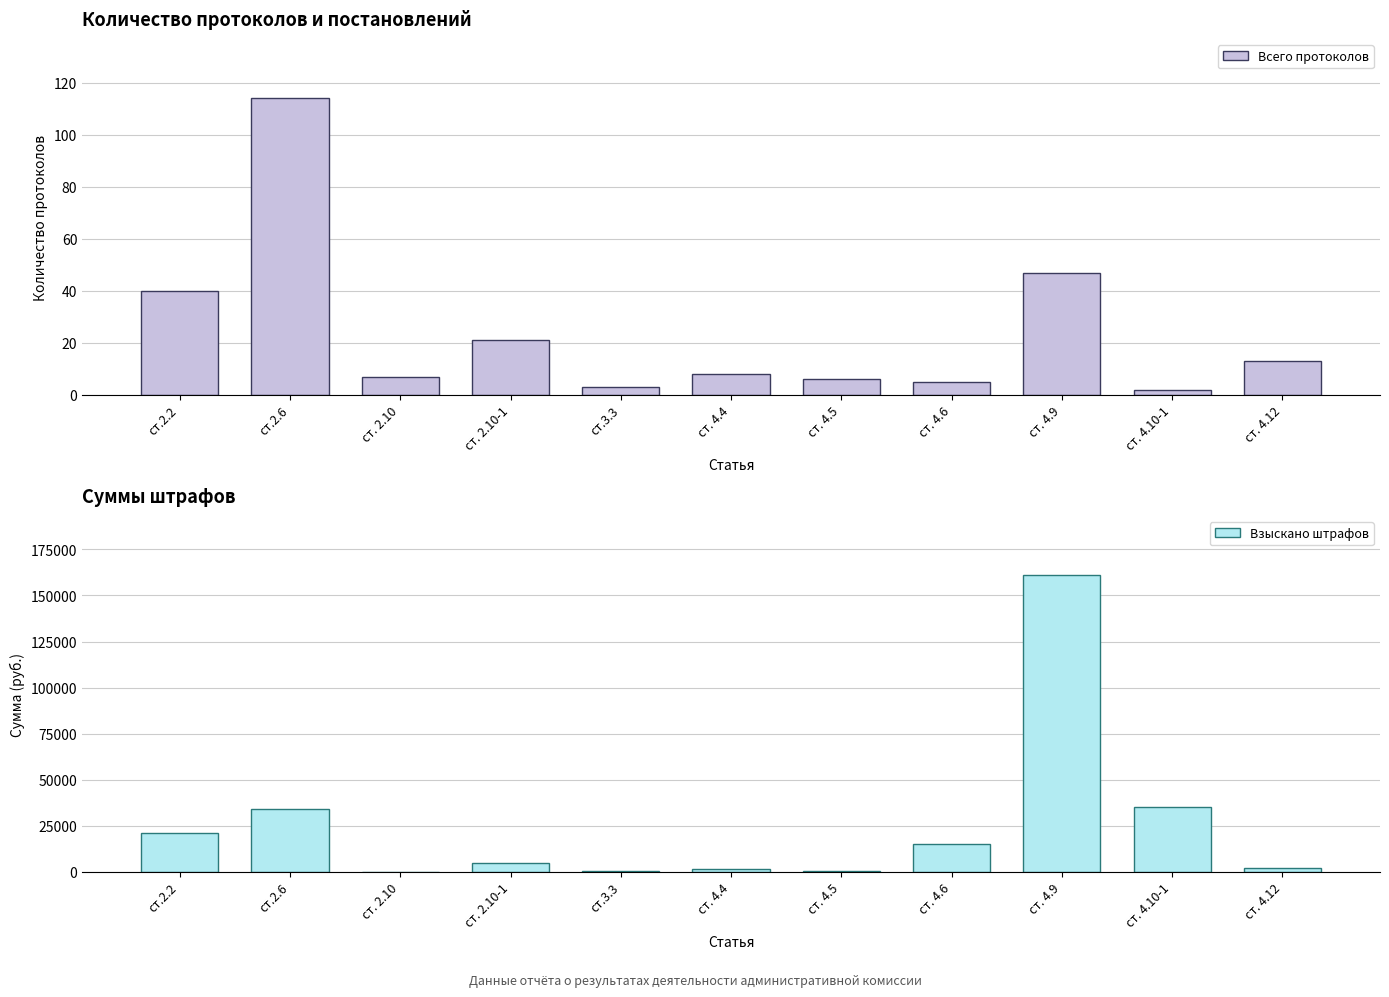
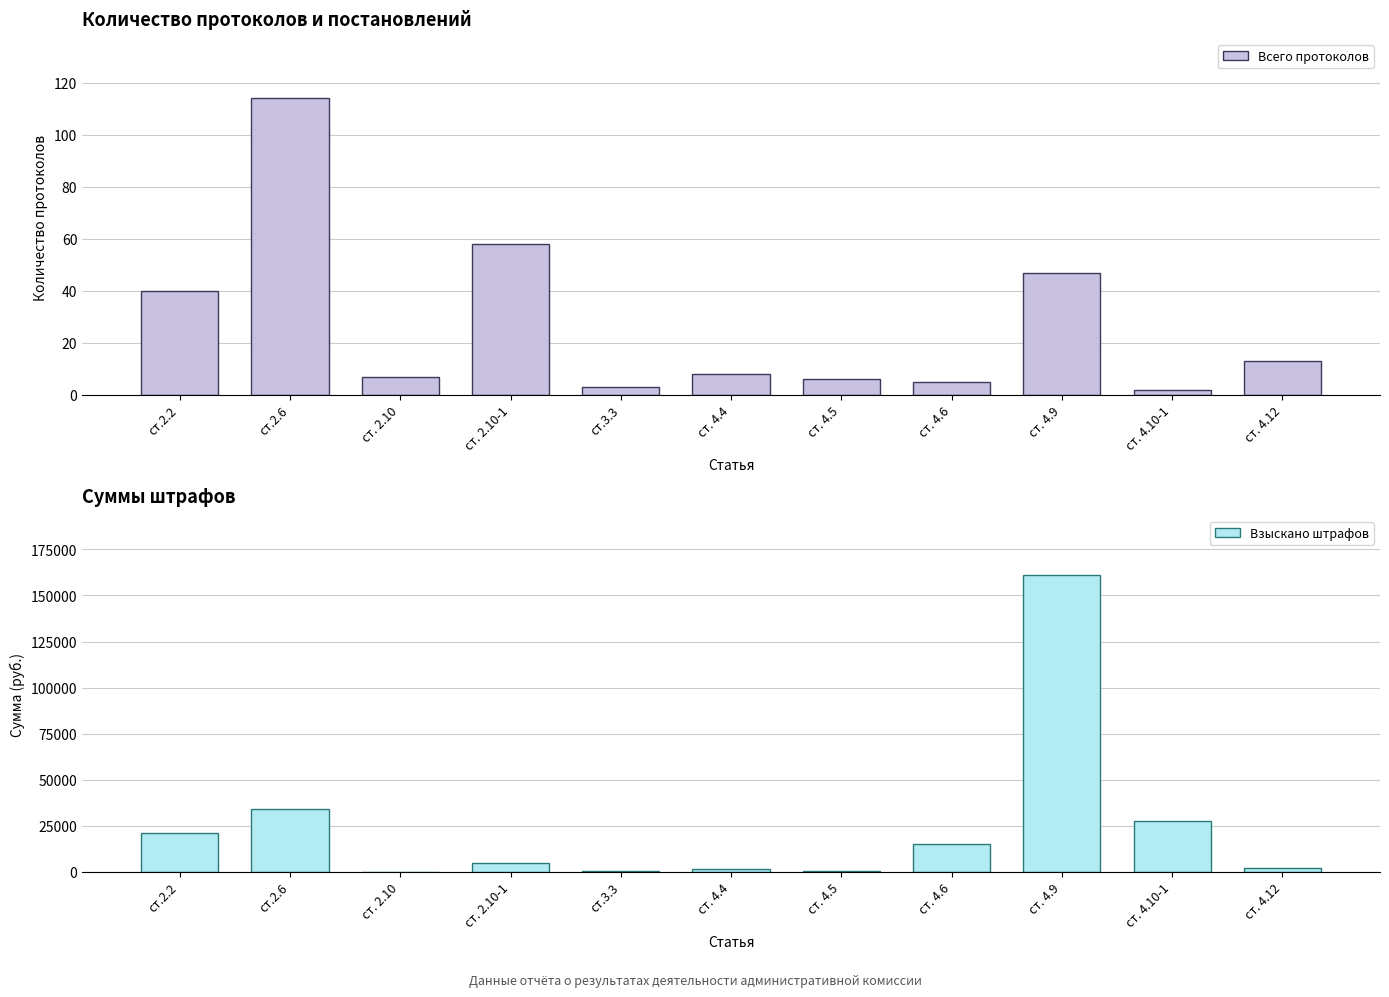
Количество протоколов и постановлений, ст. 2.10-1: 21 -> 58
Суммы штрафов, ст. 4.10-1: 35000 -> 27000
